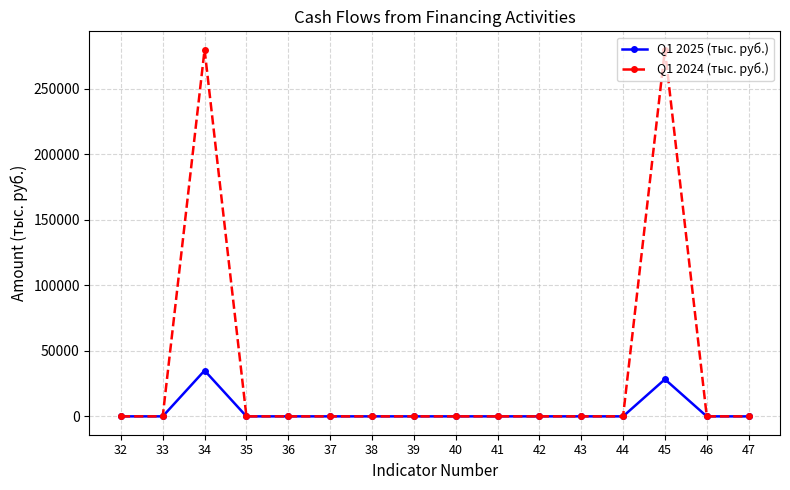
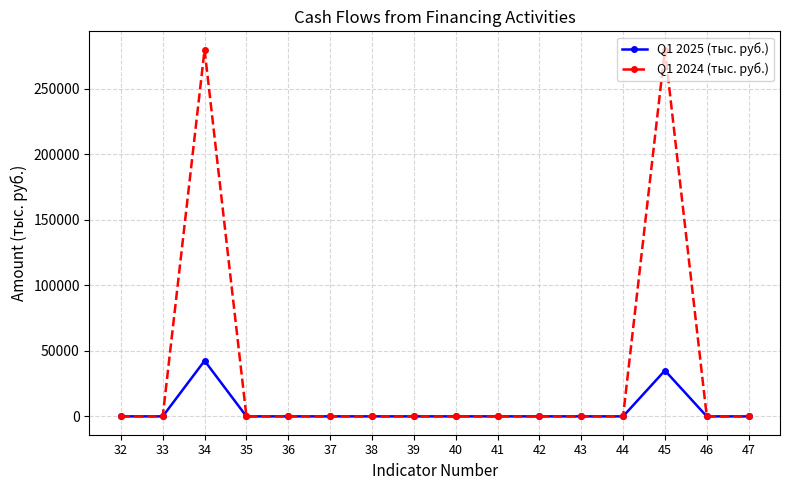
Q1 2025 (тыс. руб.), 34: 35000 -> 42000
Q1 2025 (тыс. руб.), 45: 28000 -> 35000
